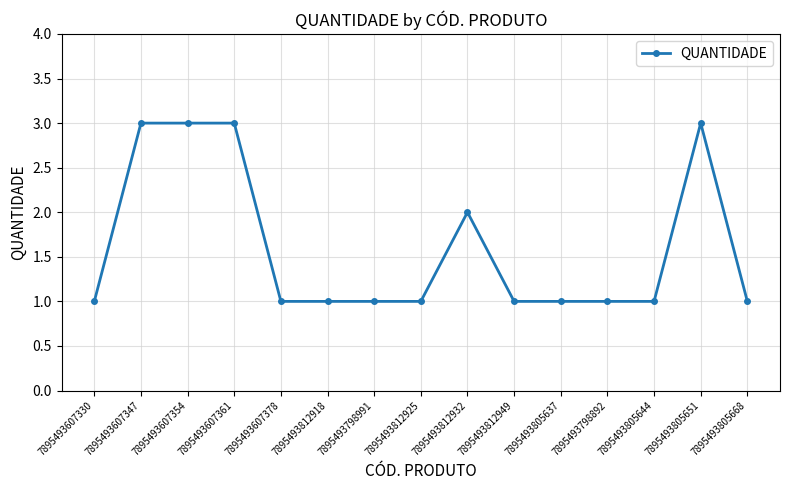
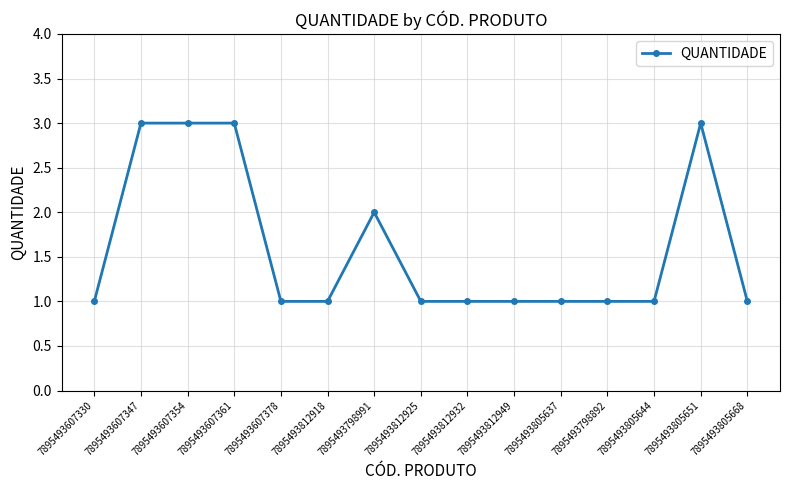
7895493798991: 1 -> 2
7895493812932: 2 -> 1
